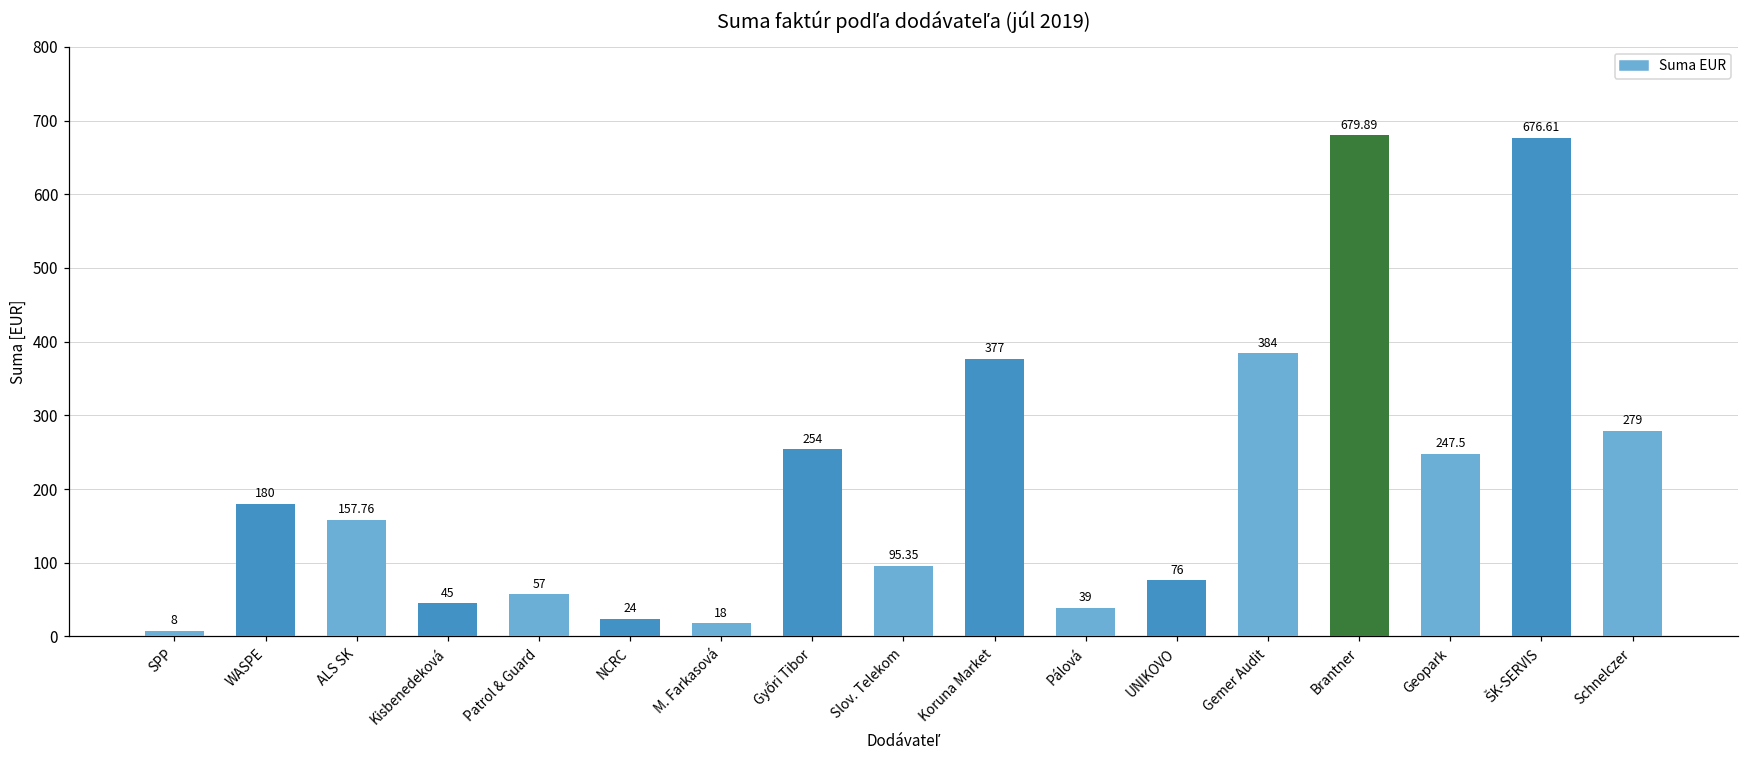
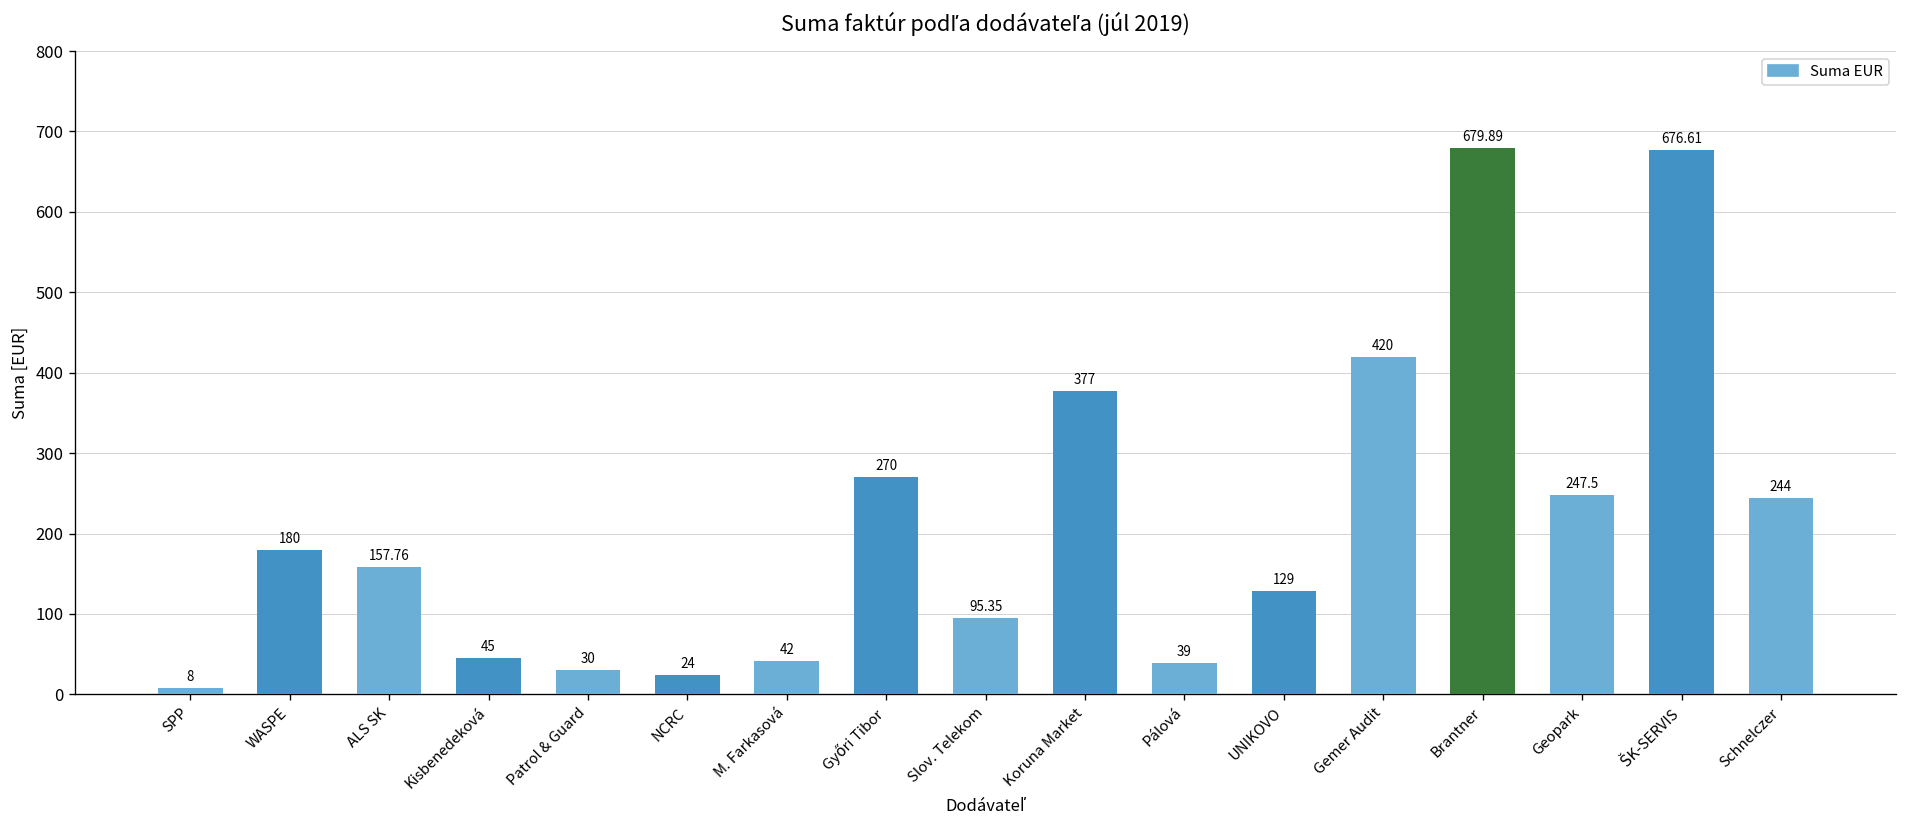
Patrol & Guard: 57 -> 30
M. Farkasová: 18 -> 42
Győri Tibor: 254 -> 270
UNIKOVO: 76 -> 129
Gemer Audit: 384 -> 420
Schnelczer: 279 -> 244
